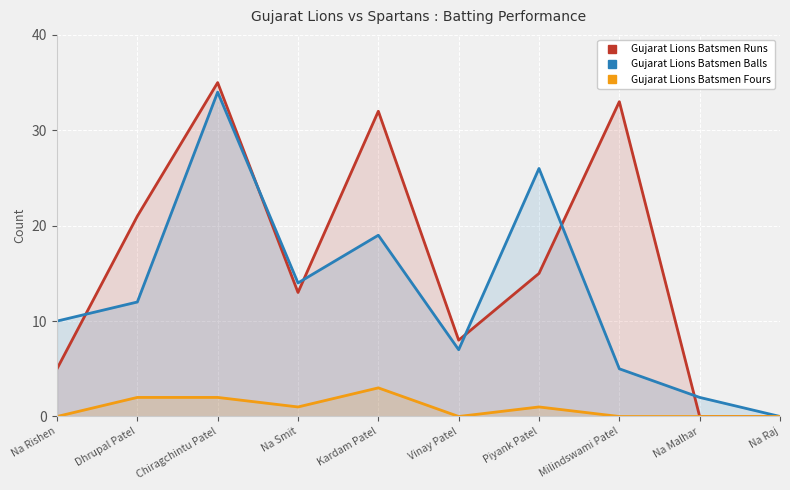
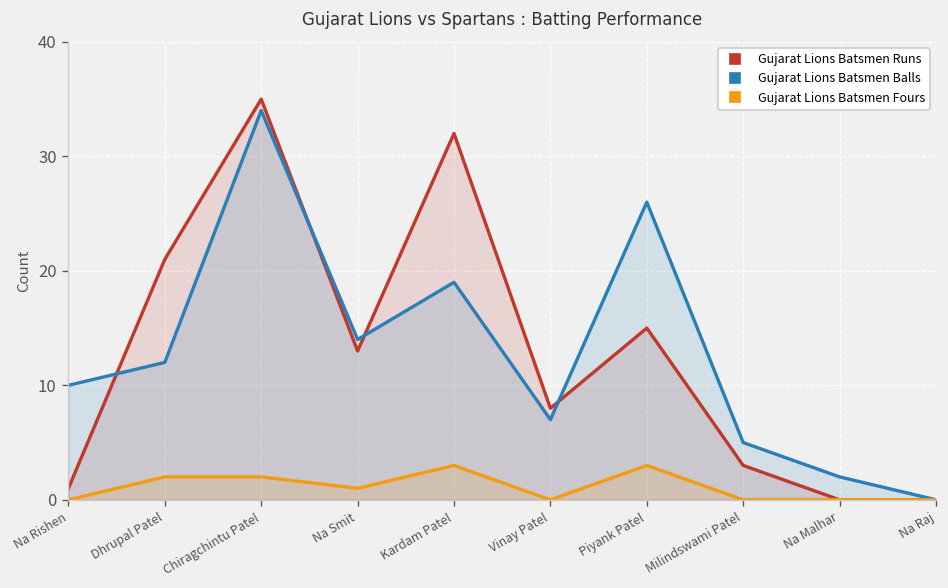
Gujarat Lions Batsmen Runs, Na Rishen: 5 -> 1
Gujarat Lions Batsmen Fours, Piyank Patel: 1 -> 3
Gujarat Lions Batsmen Runs, Milindswami Patel: 33 -> 3
